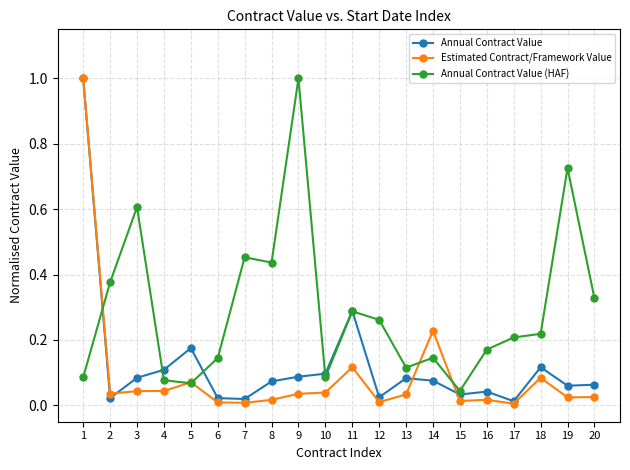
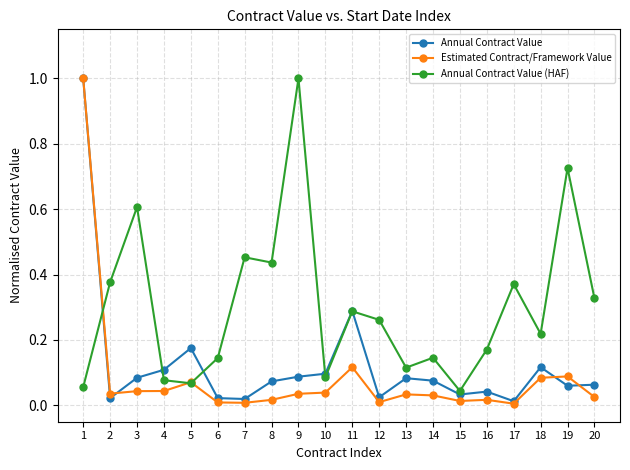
Annual Contract Value (HAF), 1: 0.09 -> 0.06
Estimated Contract/Framework Value, 14: 0.23 -> 0.03
Annual Contract Value (HAF), 17: 0.21 -> 0.37
Estimated Contract/Framework Value, 19: 0.02 -> 0.09
